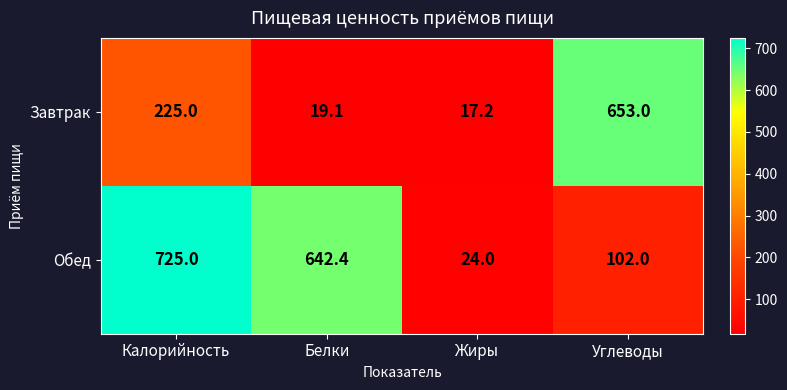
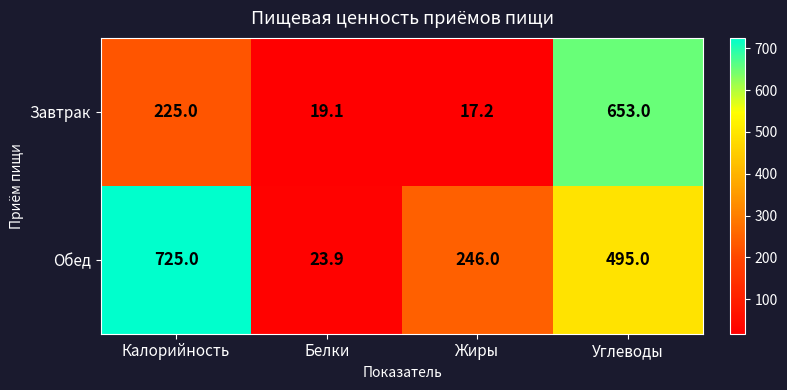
Обед, Белки: 642.4 -> 23.9
Обед, Жиры: 24.0 -> 246.0
Обед, Углеводы: 102.0 -> 495.0
